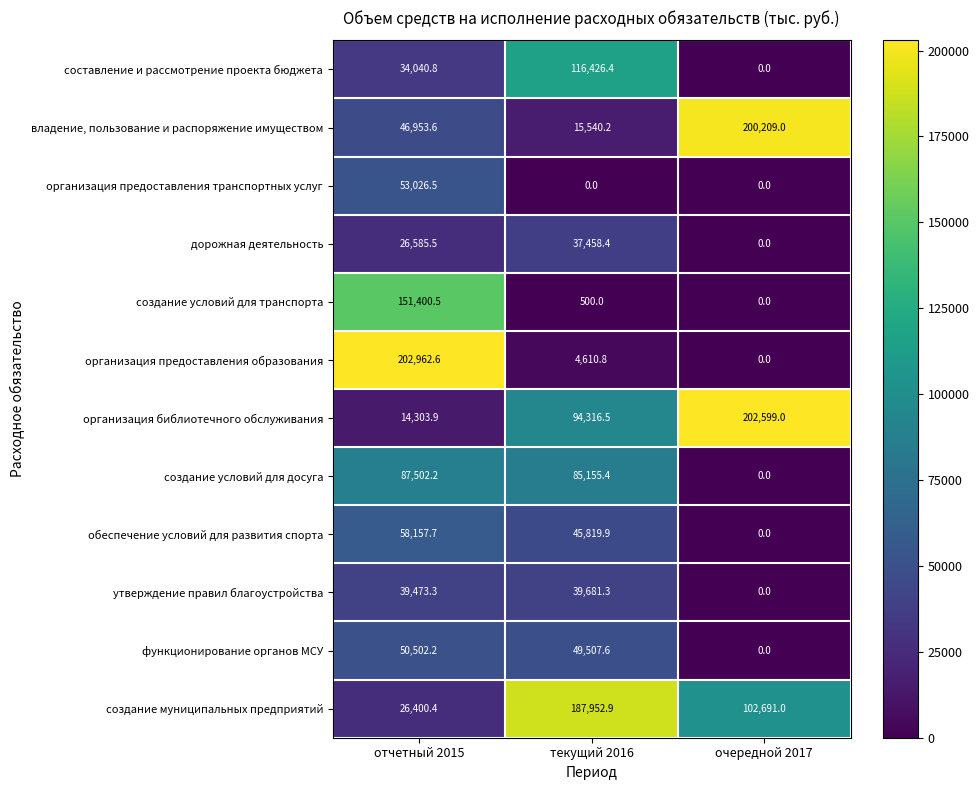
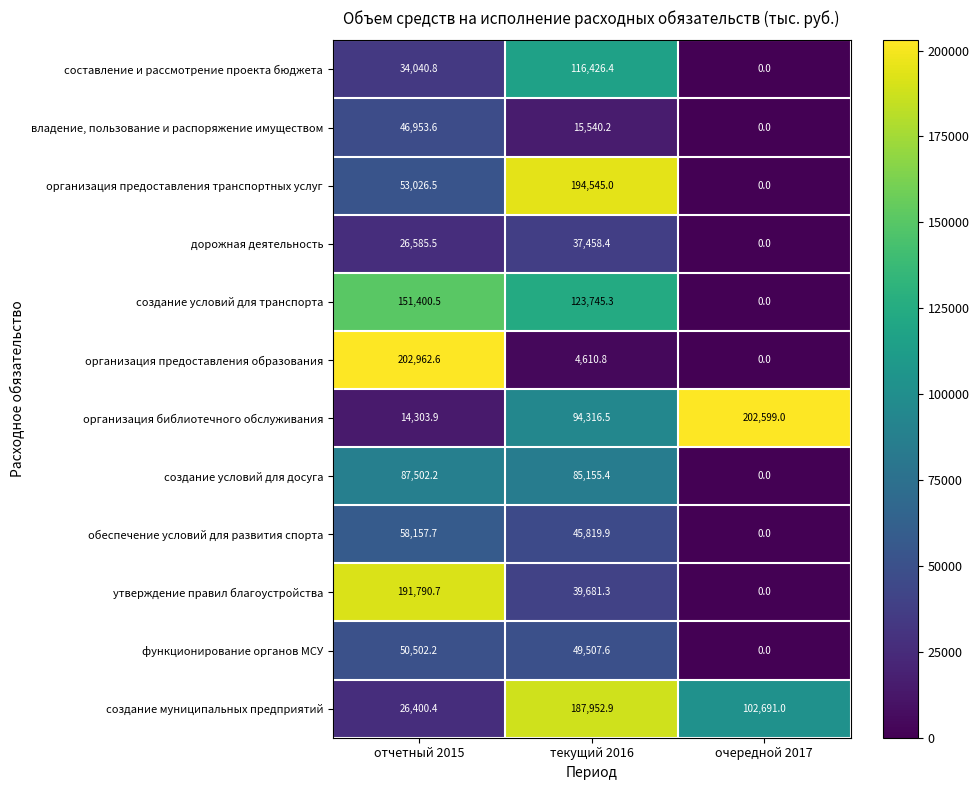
владение, пользование и распоряжение имуществом, очередной 2017: 200,209.0 -> 0.0
организация предоставления транспортных услуг, текущий 2016: 0.0 -> 194,545.0
создание условий для транспорта, текущий 2016: 500.0 -> 123,745.3
утверждение правил благоустройства, отчетный 2015: 39,473.3 -> 191,790.7
